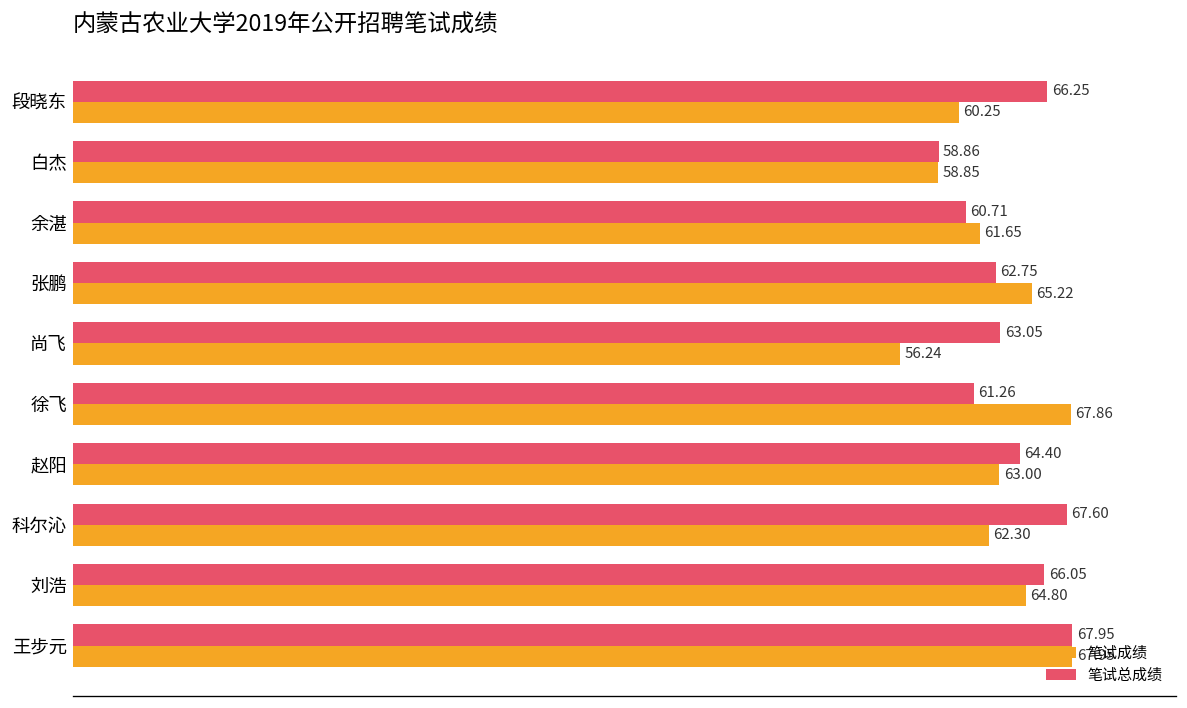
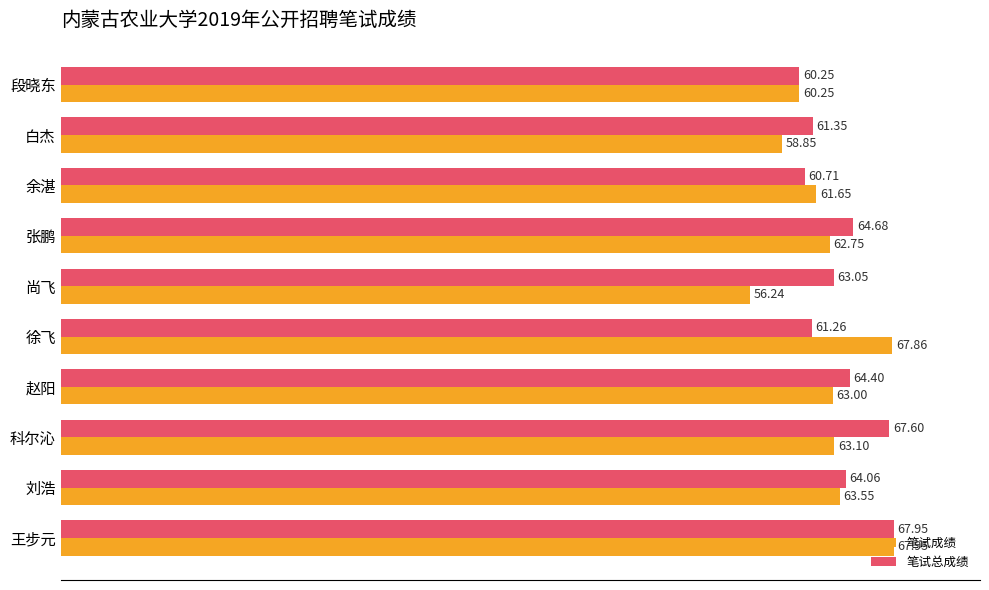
笔试总成绩, 段晓东: 66.25 -> 60.25
笔试总成绩, 白杰: 58.86 -> 61.35
笔试总成绩, 张鹏: 62.75 -> 64.68
笔试成绩, 张鹏: 65.22 -> 62.75
笔试成绩, 科尔沁: 62.30 -> 63.10
笔试总成绩, 刘浩: 66.05 -> 64.06
笔试成绩, 刘浩: 64.80 -> 63.55
